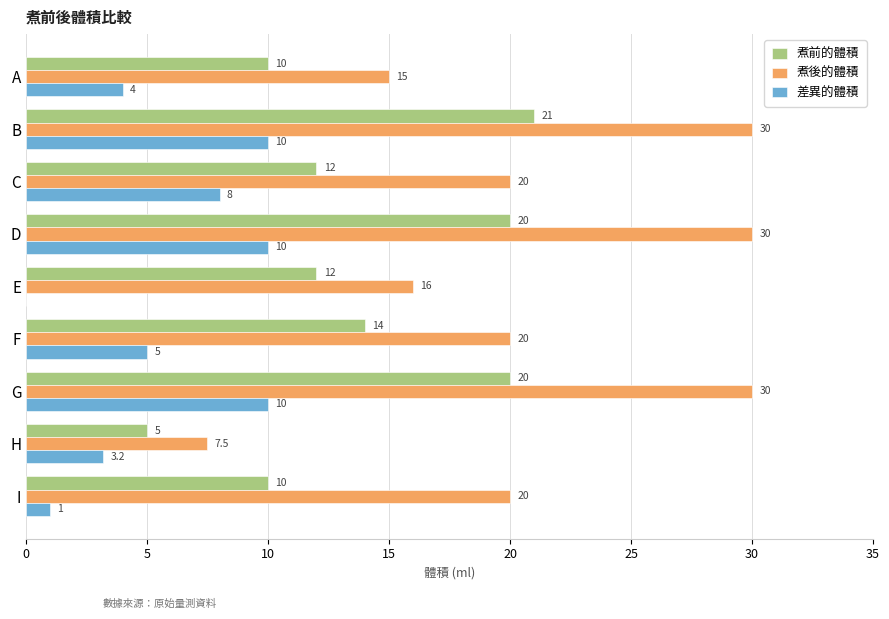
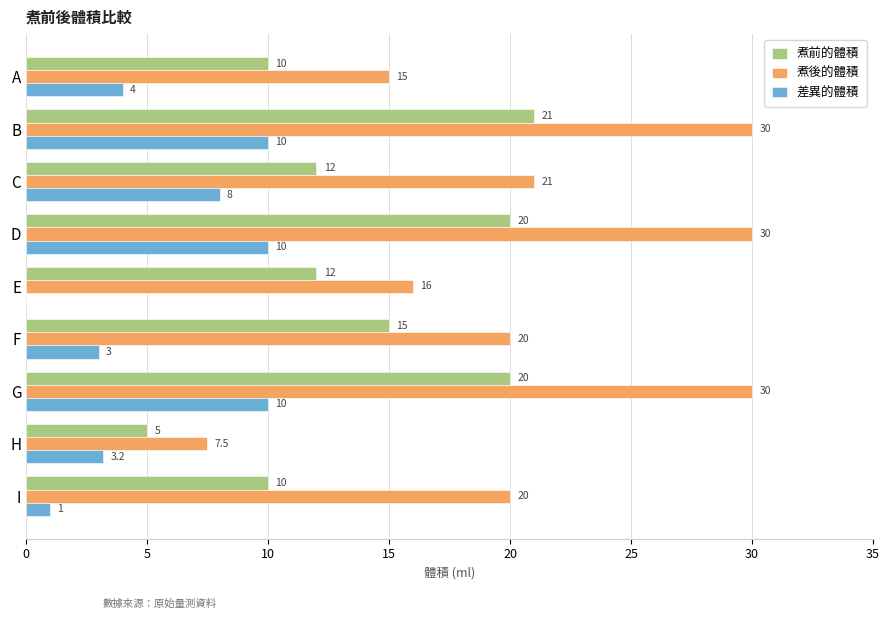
煮後的體積, C: 20 -> 21
煮前的體積, F: 14 -> 15
差異的體積, F: 5 -> 3
